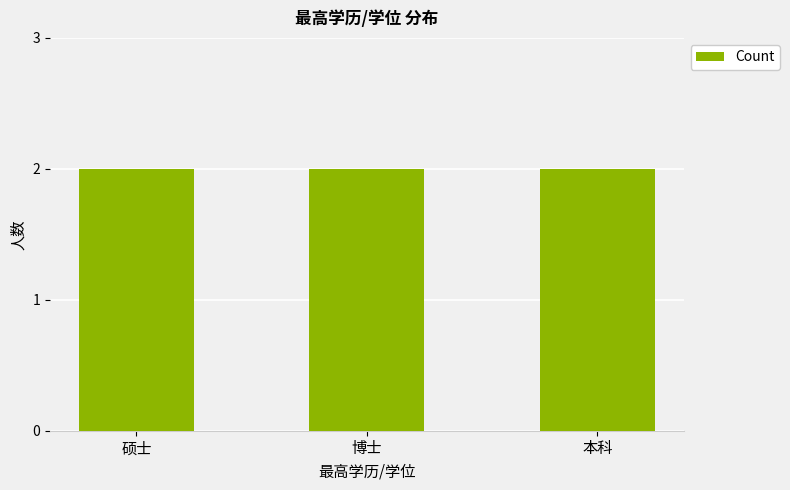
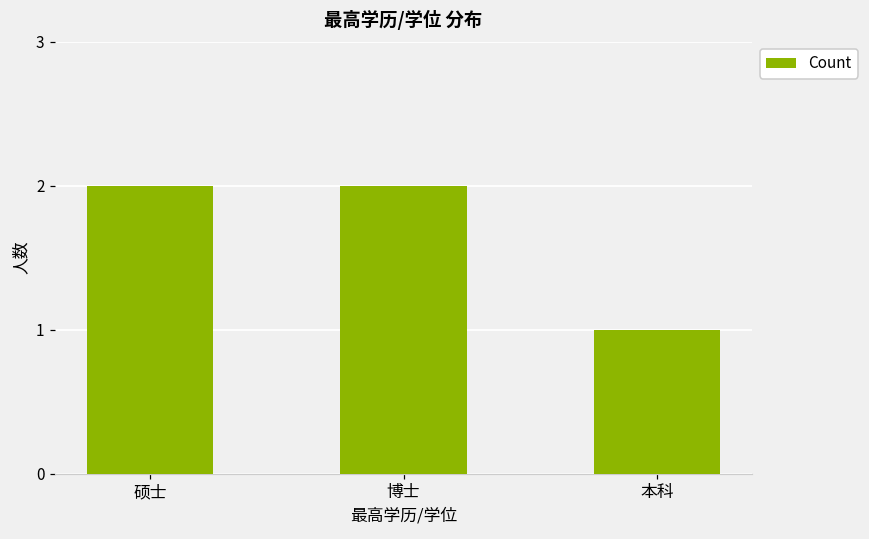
本科: 2 -> 1
